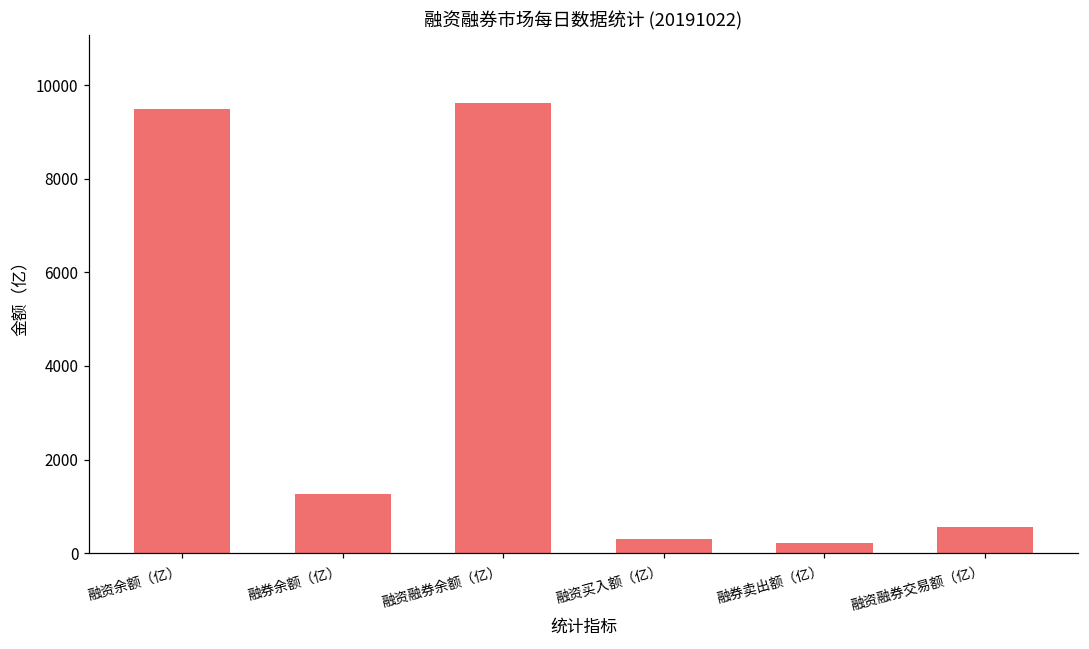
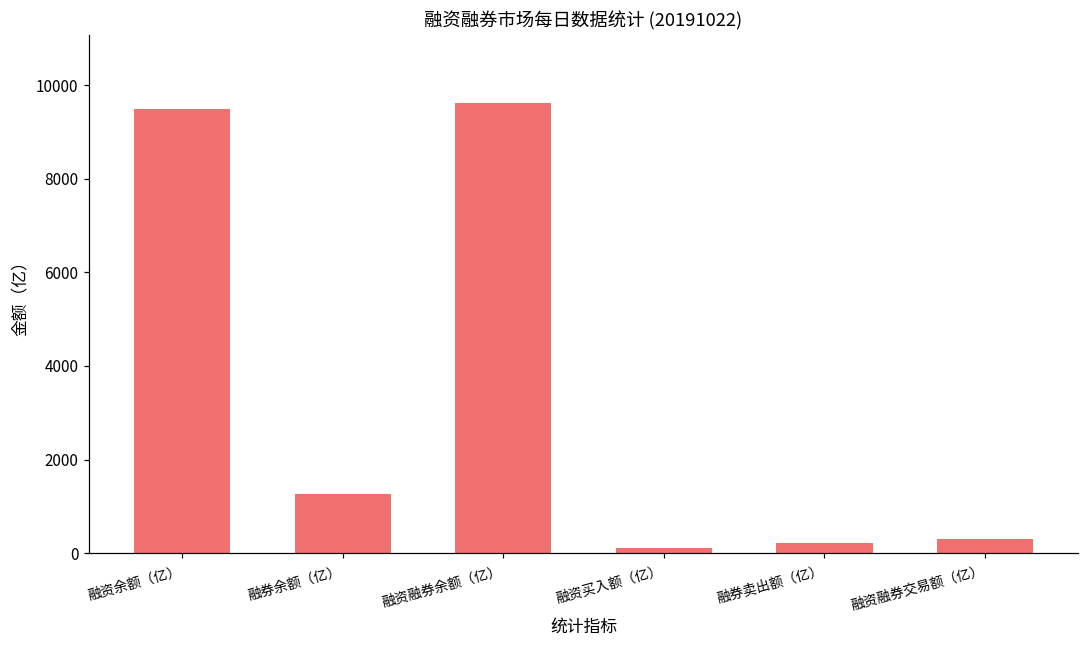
融资买入额（亿）: 300 -> 100
融资融券交易额（亿）: 600 -> 300
